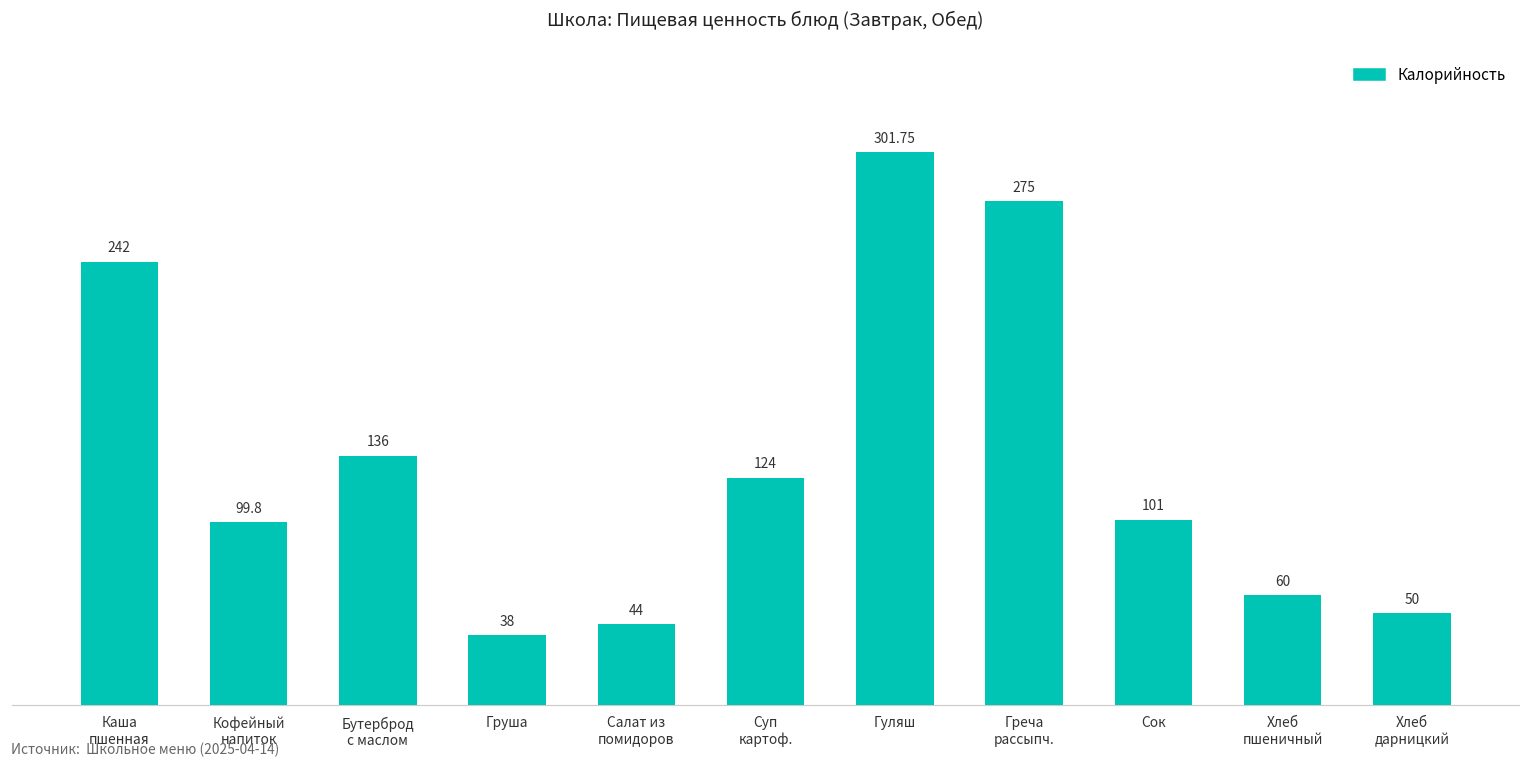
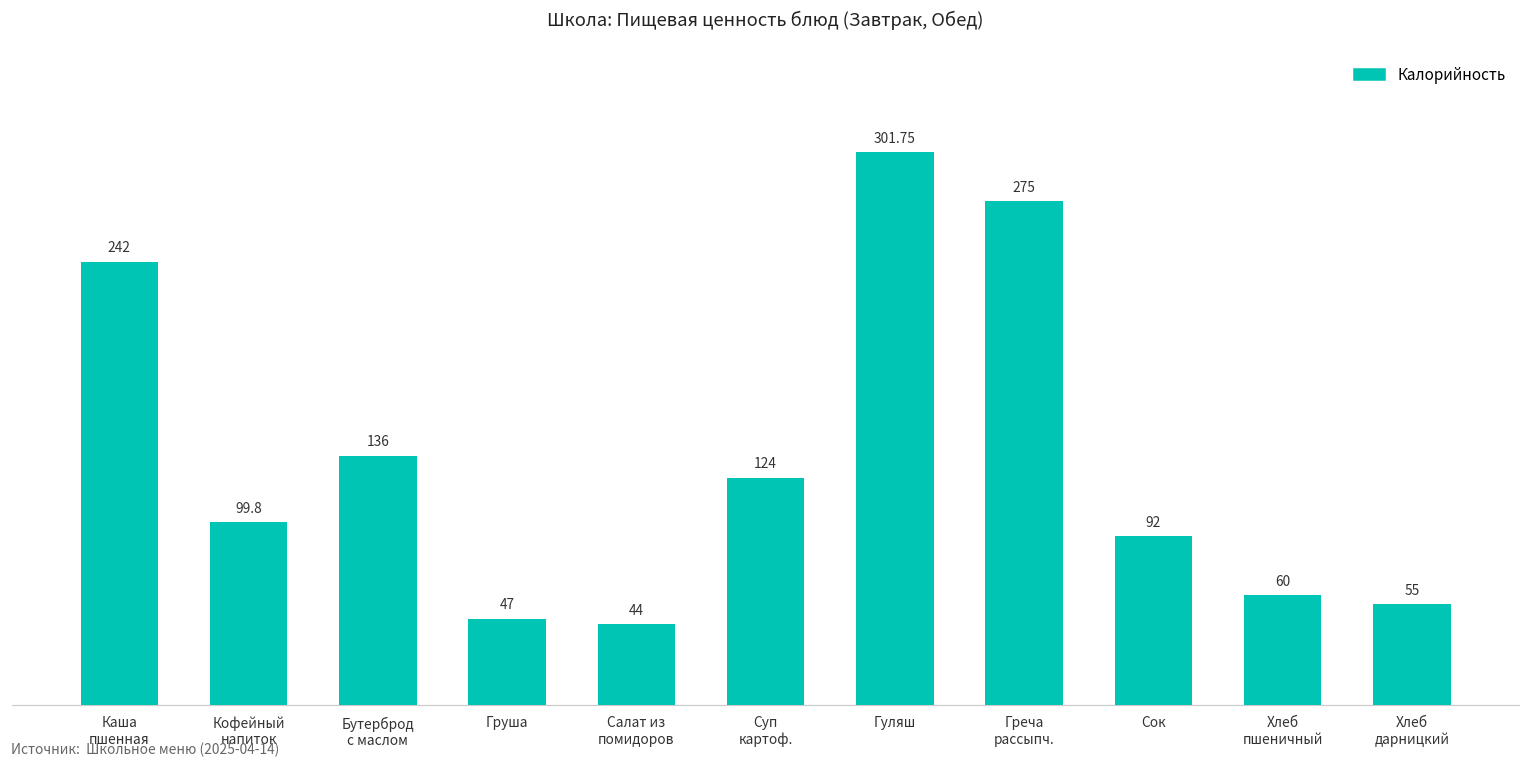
Груша: 38 -> 47
Сок: 101 -> 92
Хлеб дарницкий: 50 -> 55
